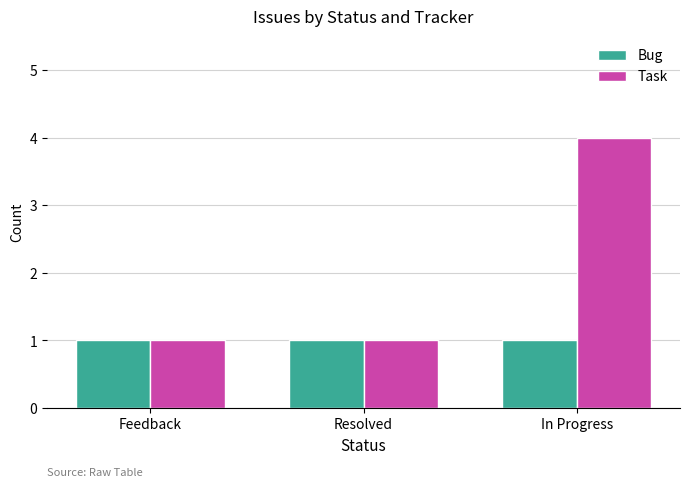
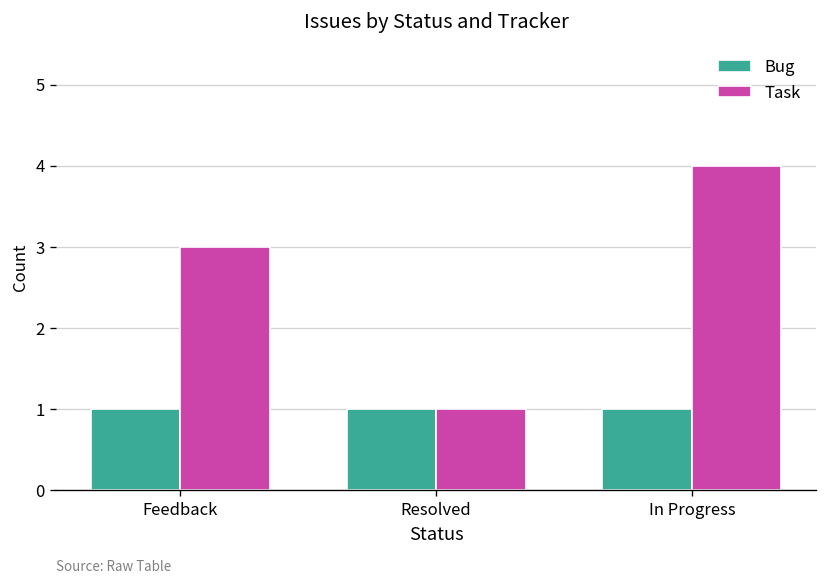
Task, Feedback: 1 -> 3
